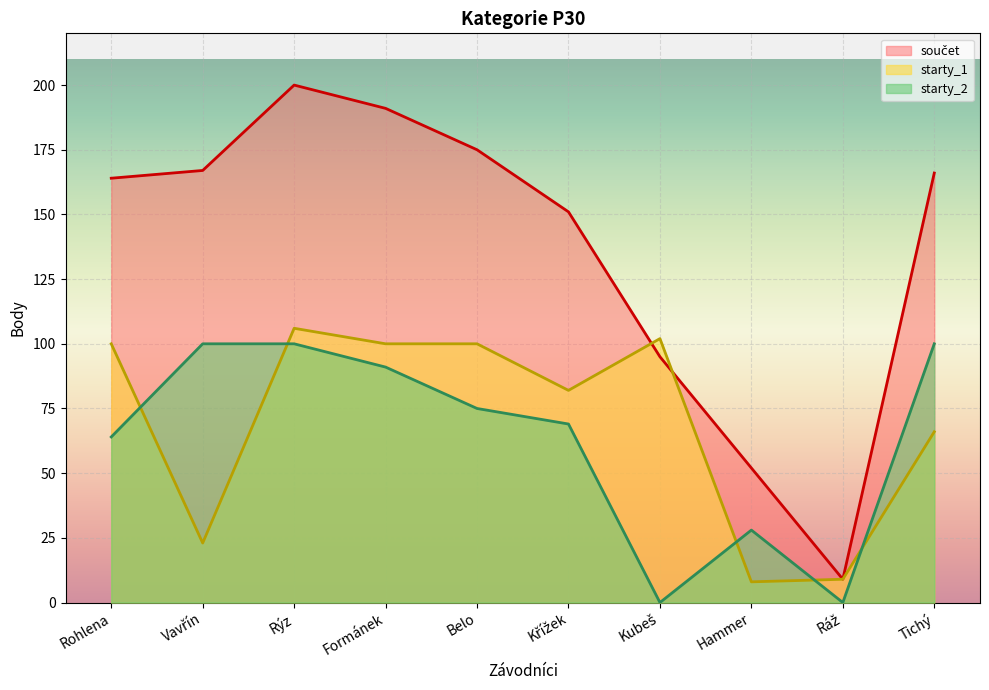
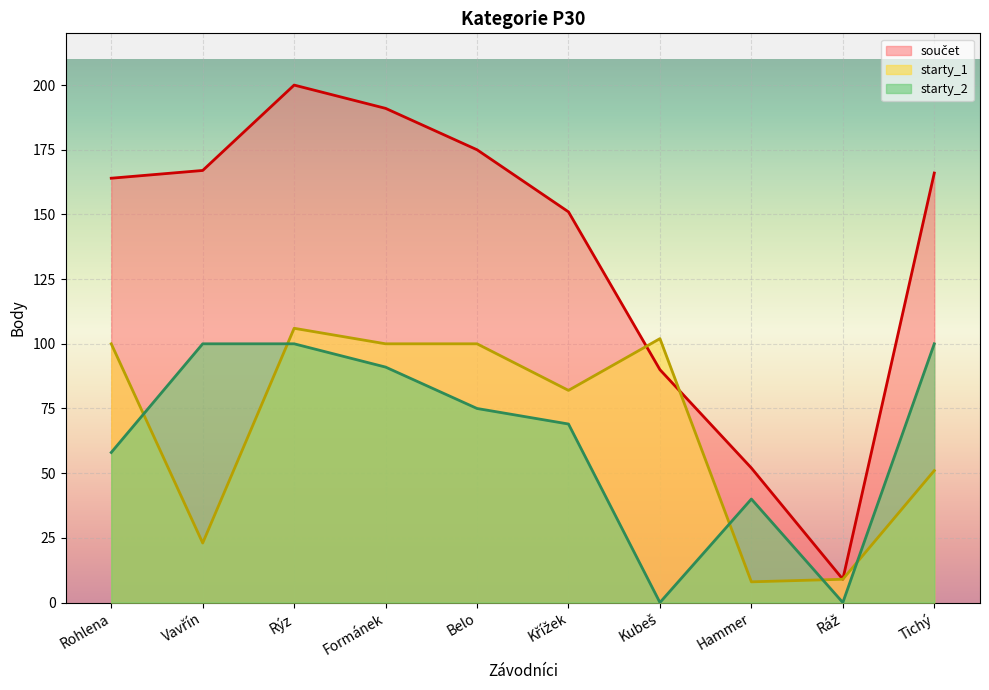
starty_2, Rohlena: 64 -> 58
součet, Kubeš: 95 -> 90
starty_2, Hammer: 28 -> 40
starty_1, Tichý: 66 -> 51
